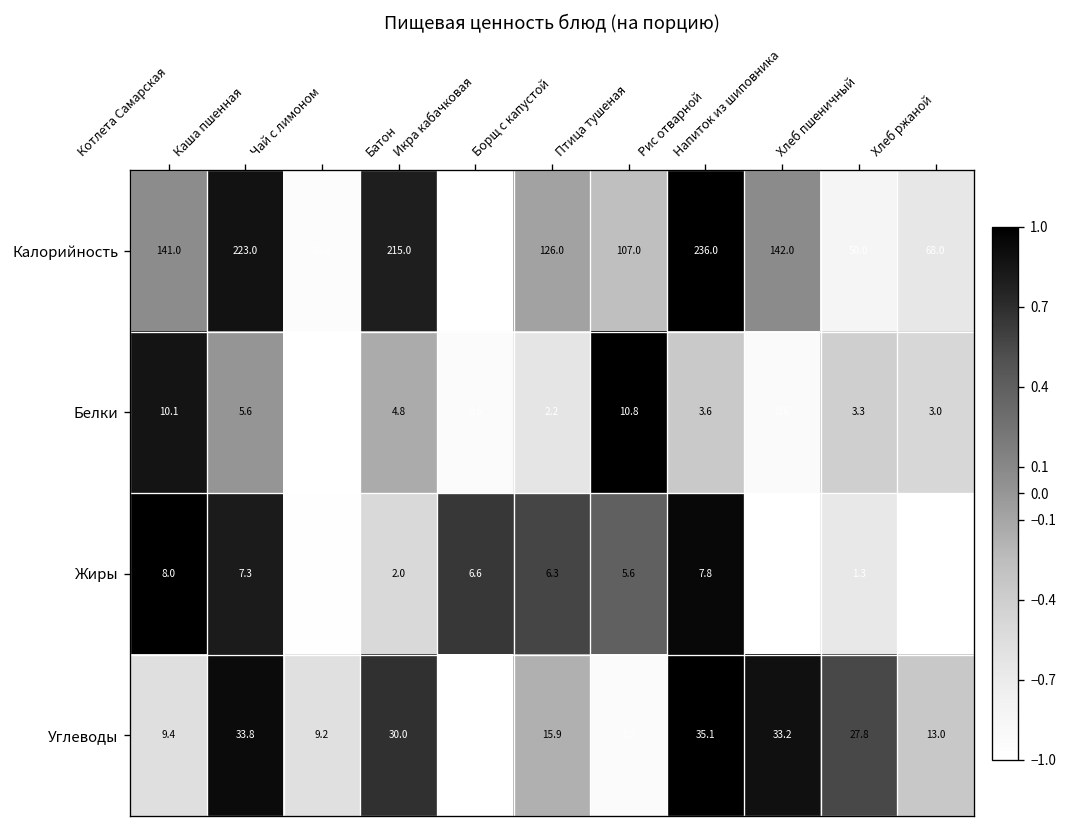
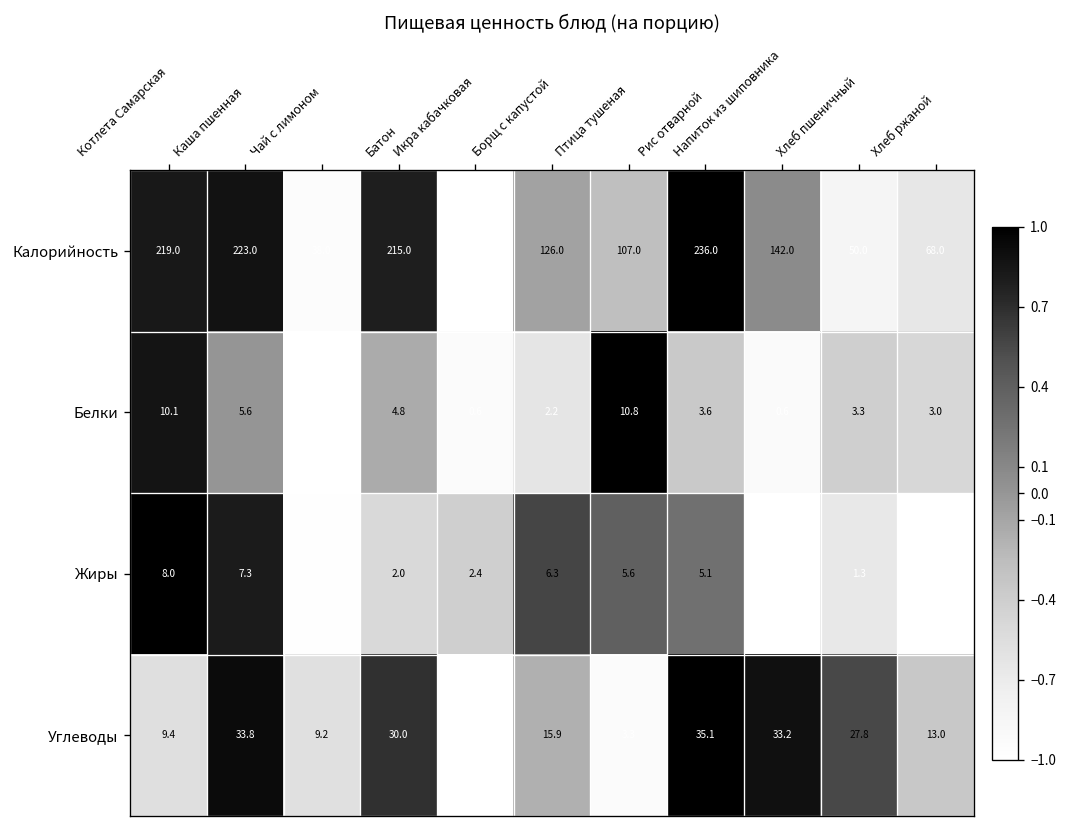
Калорийность, Котлета Самарская: 141.0 -> 219.0
Жиры, Икра кабачковая: 6.6 -> 2.4
Жиры, Рис отварной: 7.8 -> 5.1
